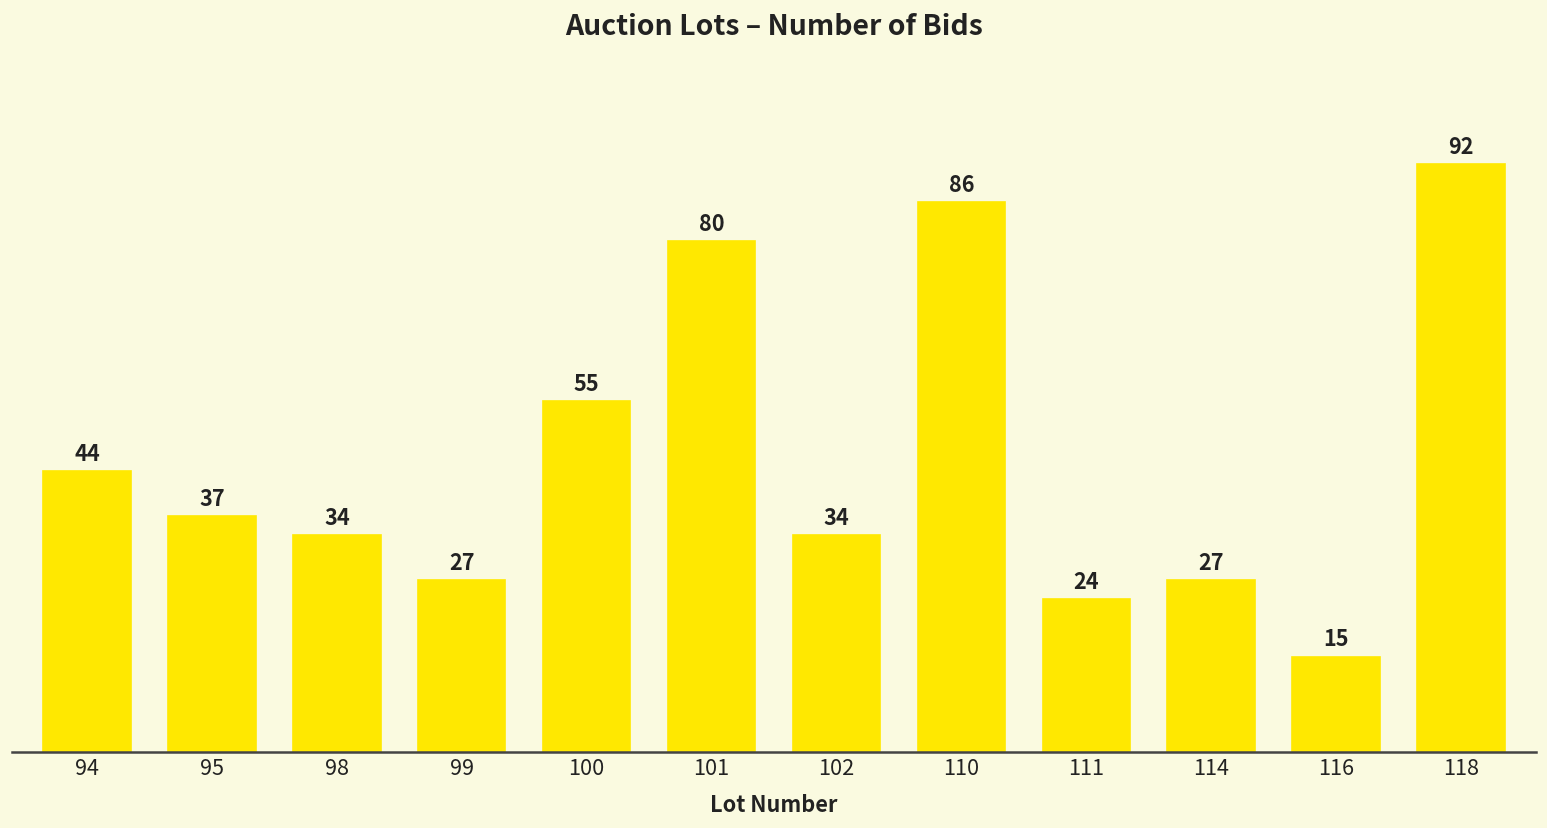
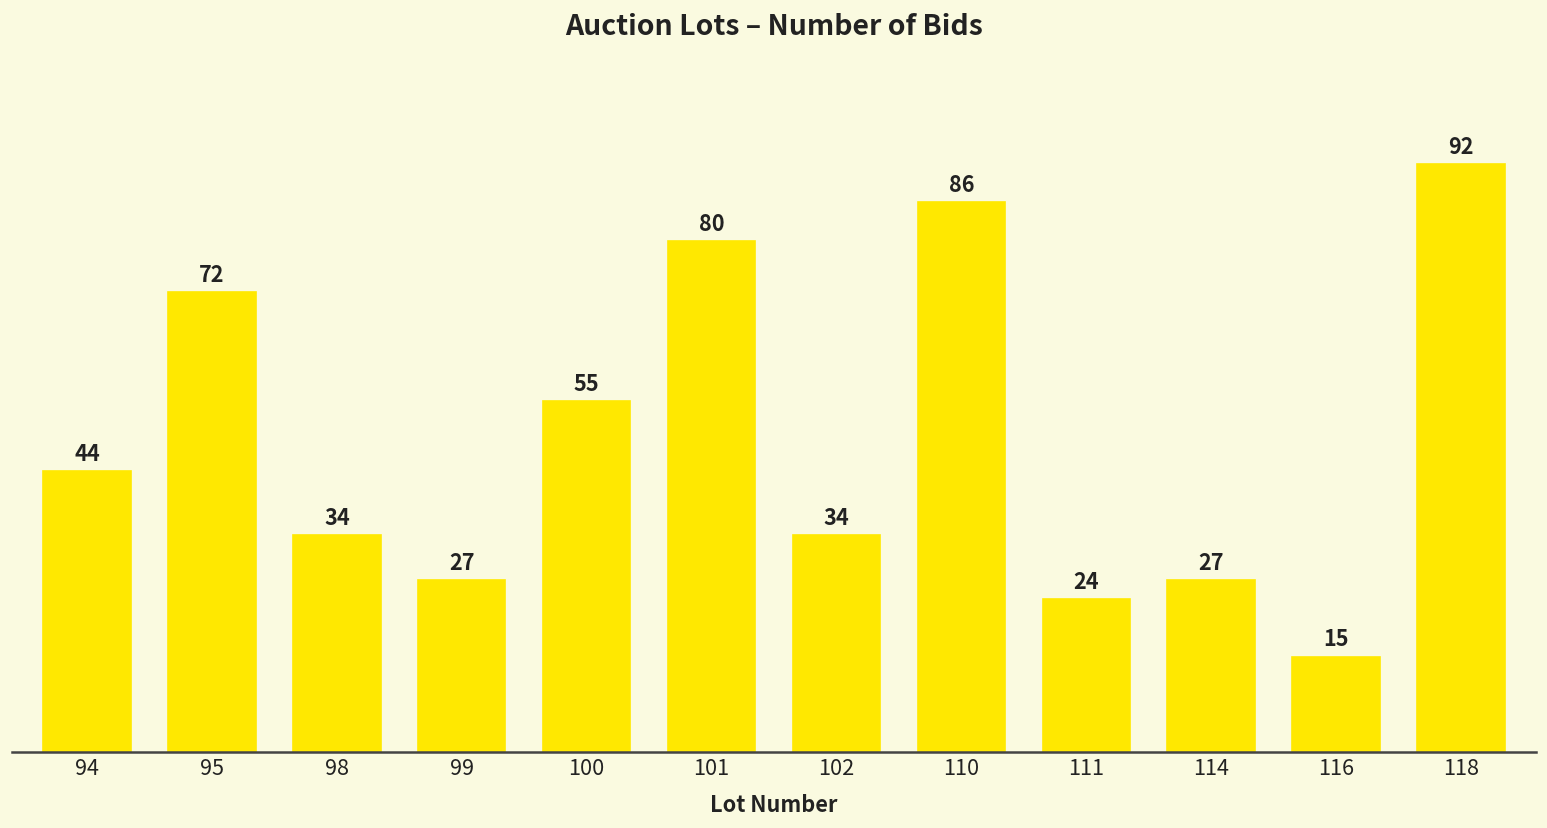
95: 37 -> 72
